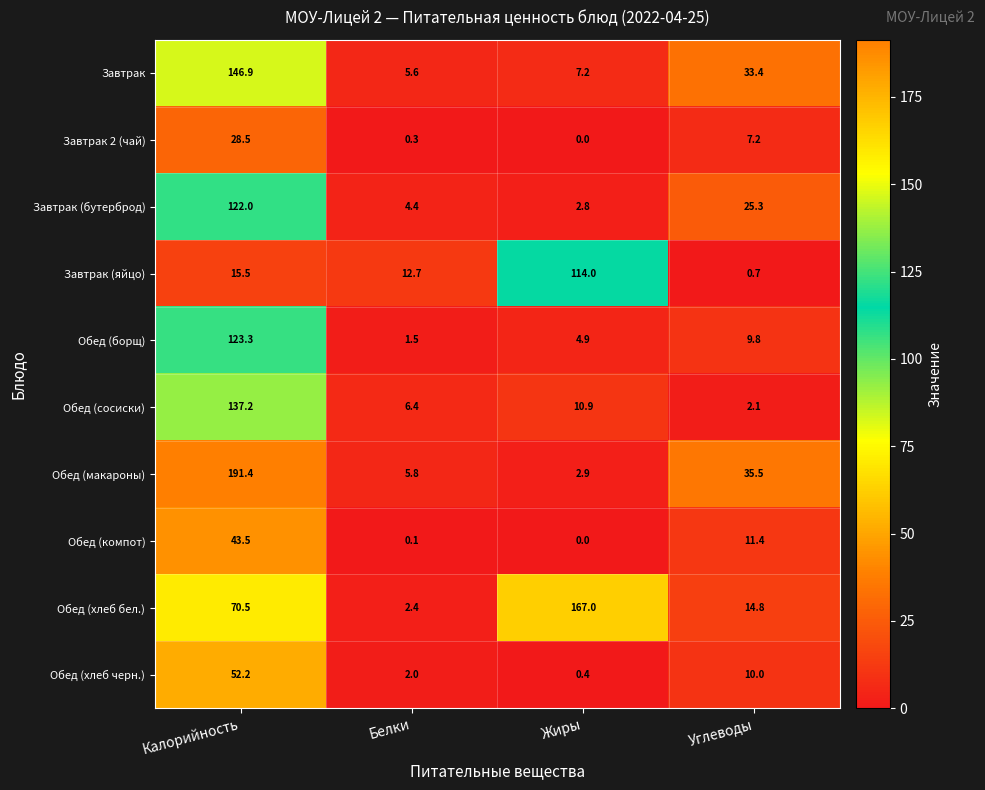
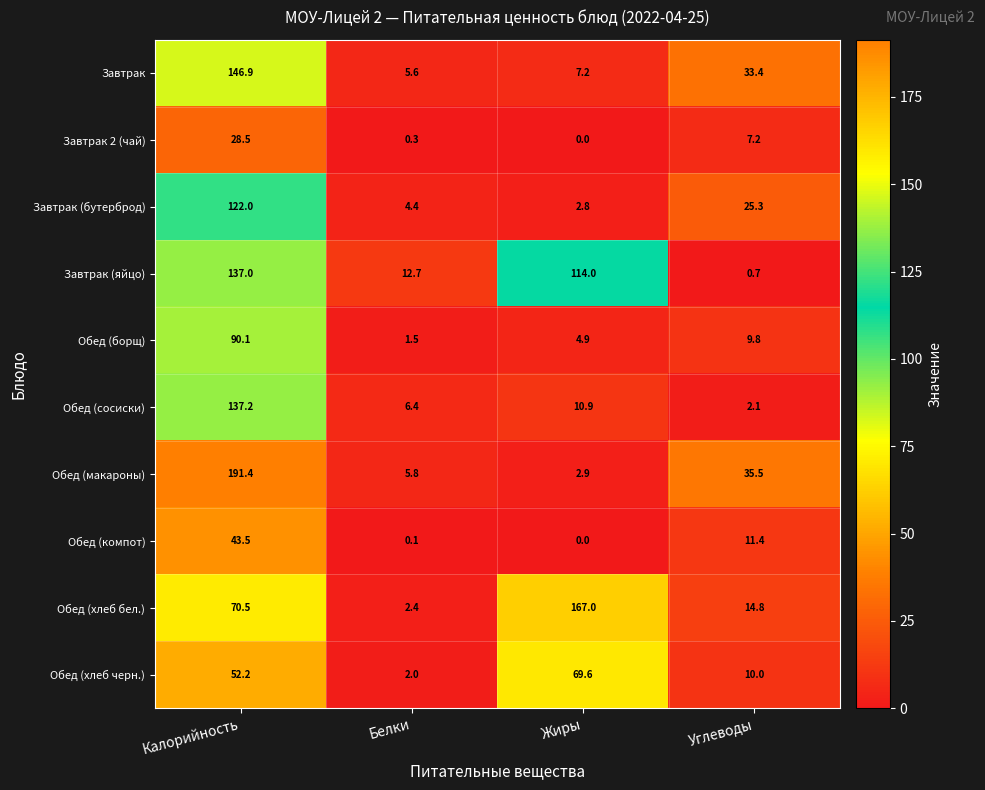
Завтрак (яйцо), Калорийность: 15.5 -> 137.0
Обед (борщ), Калорийность: 123.3 -> 90.1
Обед (хлеб черн.), Жиры: 0.4 -> 69.6
